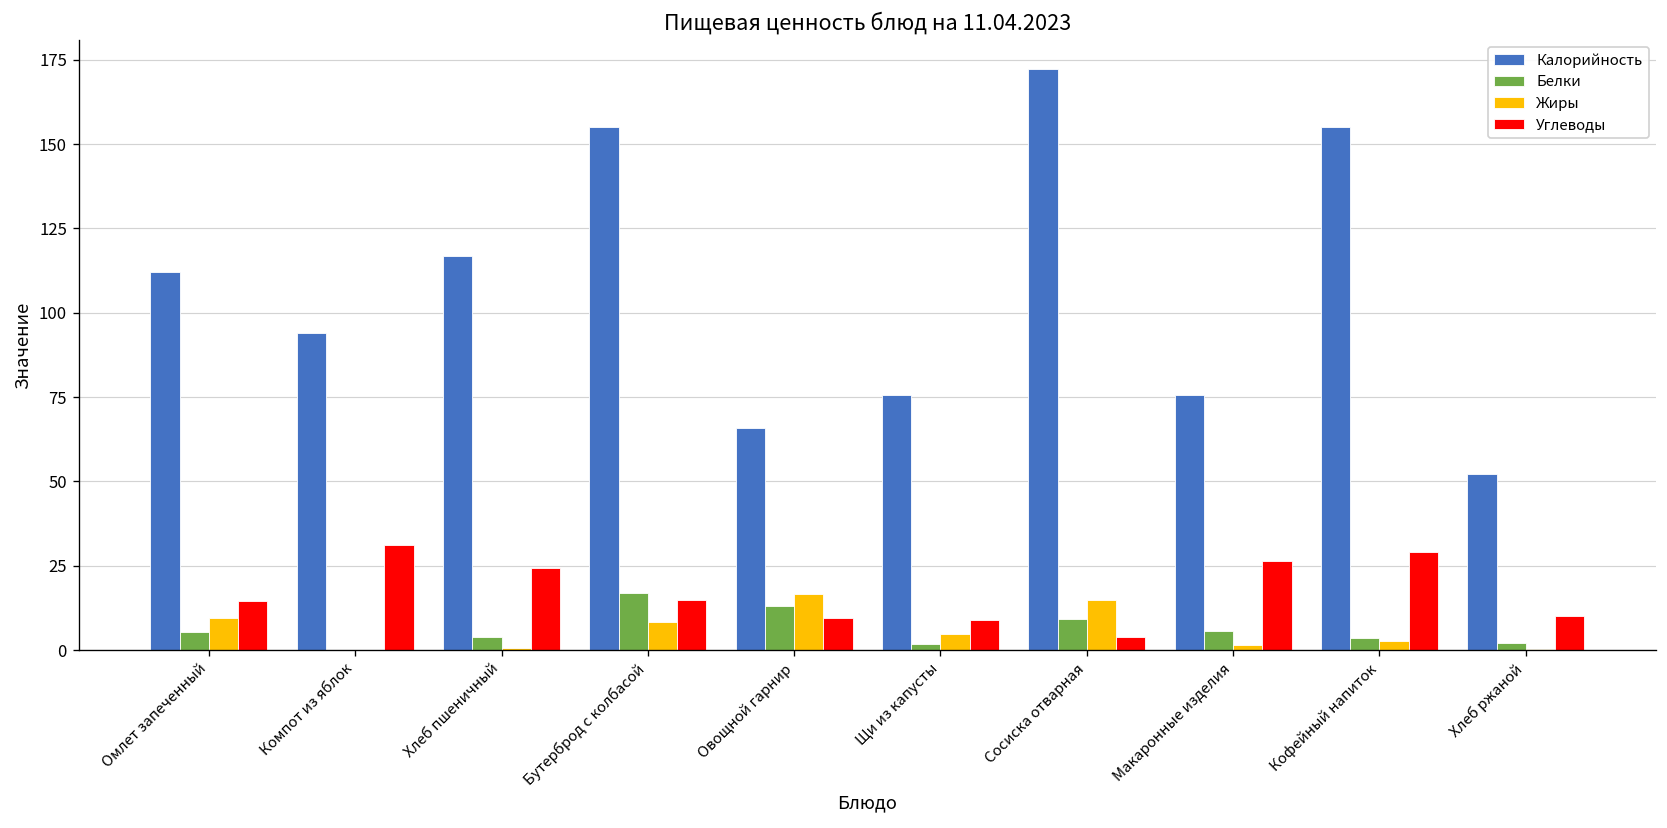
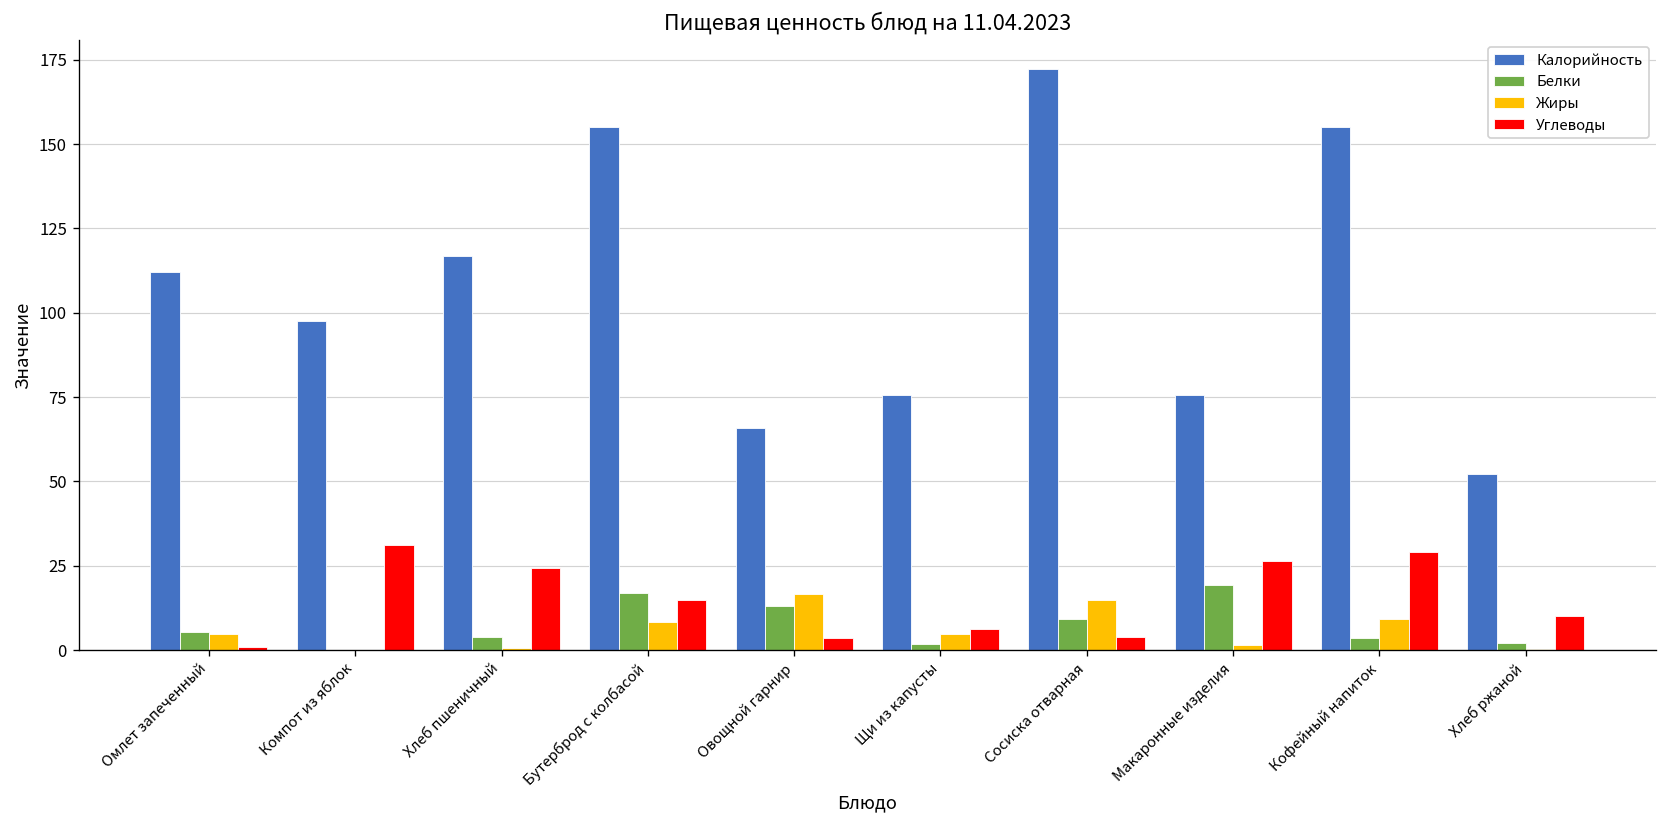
Жиры, Омлет запеченный: 10 -> 5
Углеводы, Омлет запеченный: 15 -> 1
Калорийность, Компот из яблок: 94 -> 98
Углеводы, Овощной гарнир: 9 -> 3
Углеводы, Щи из капусты: 9 -> 6
Белки, Макаронные изделия: 6 -> 19
Жиры, Кофейный напиток: 3 -> 9
